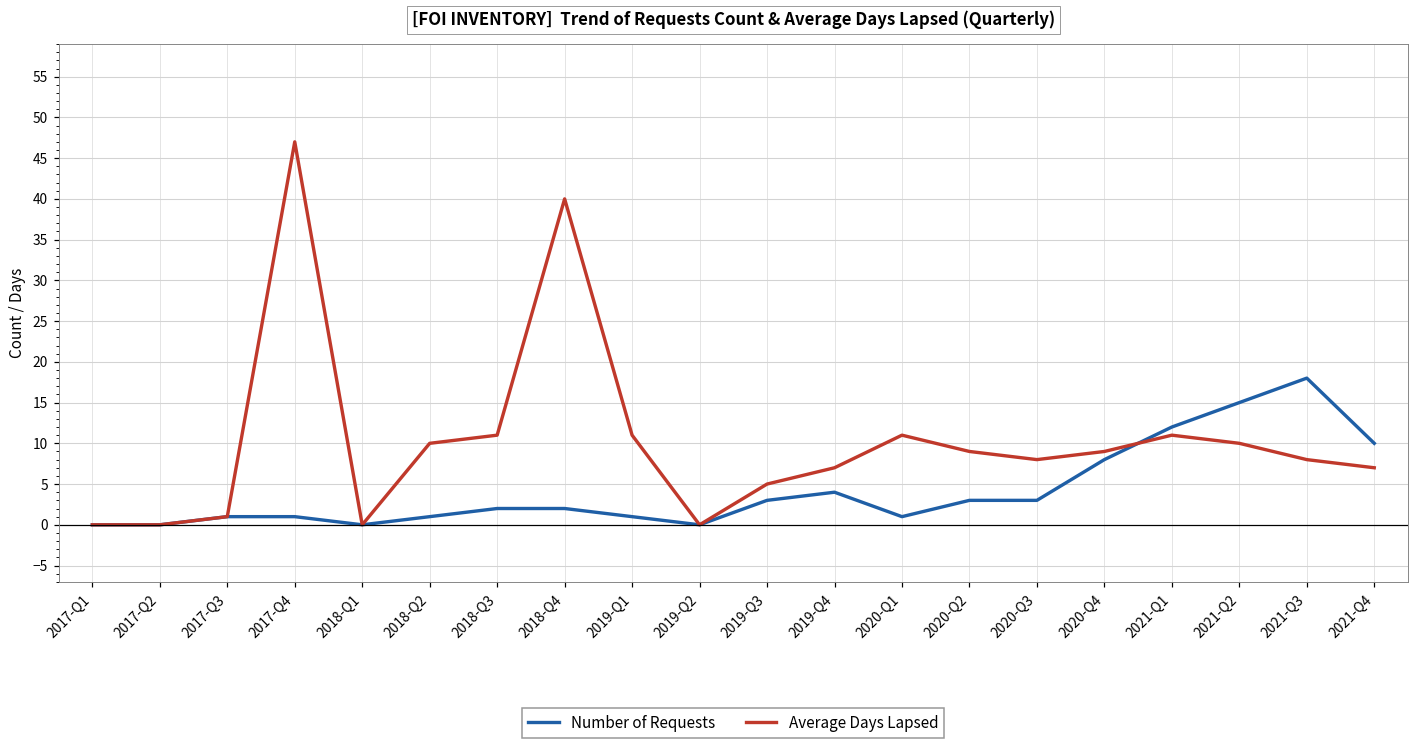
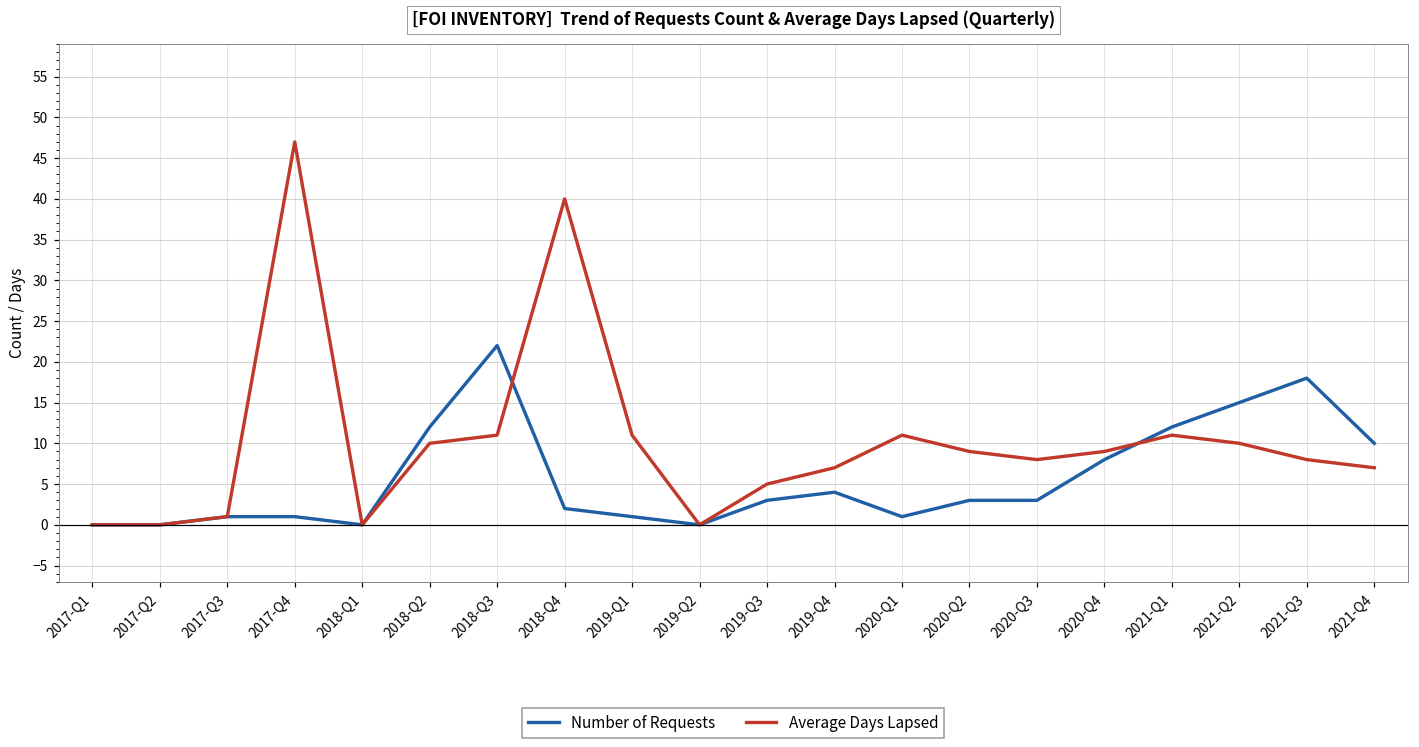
Number of Requests, 2018-Q2: 1 -> 12
Number of Requests, 2018-Q3: 2 -> 22
